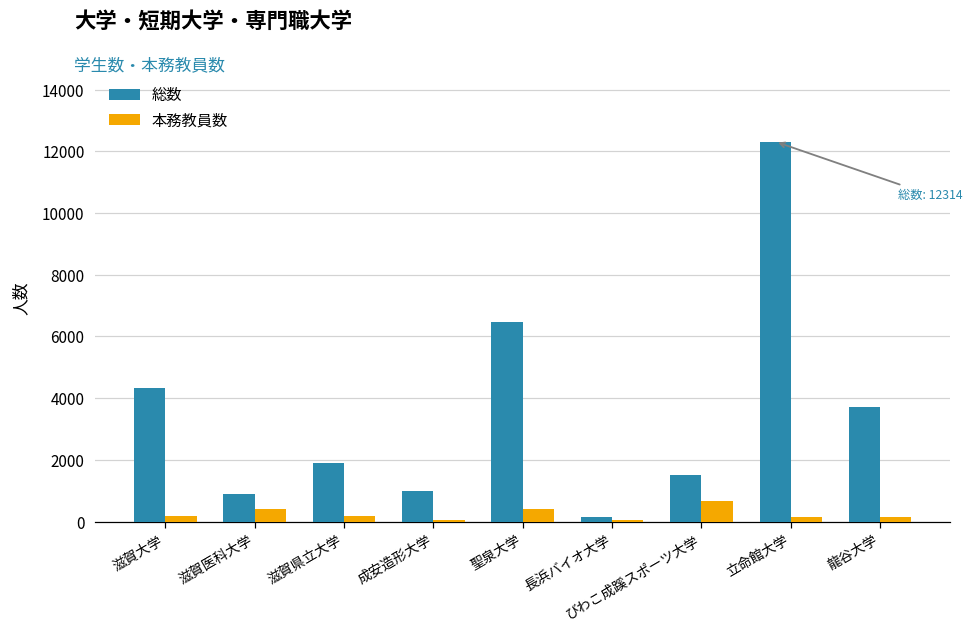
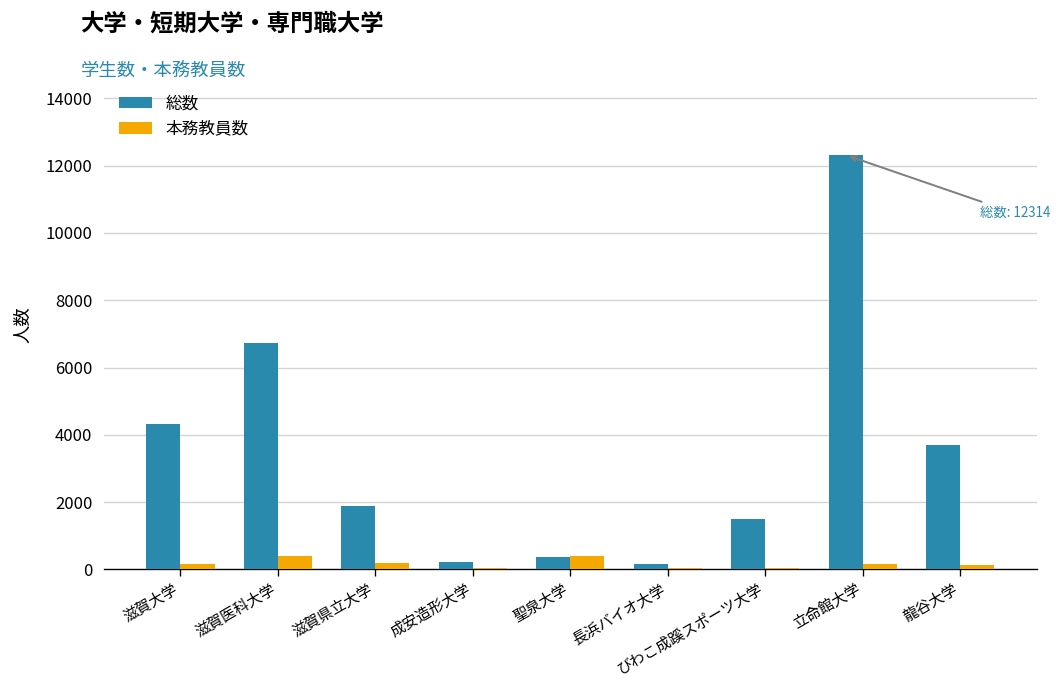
総数, 滋賀医科大学: 900 -> 6700
総数, 成安造形大学: 1000 -> 200
総数, 聖泉大学: 6500 -> 400
本務教員数, びわこ成蹊スポーツ大学: 700 -> 100
